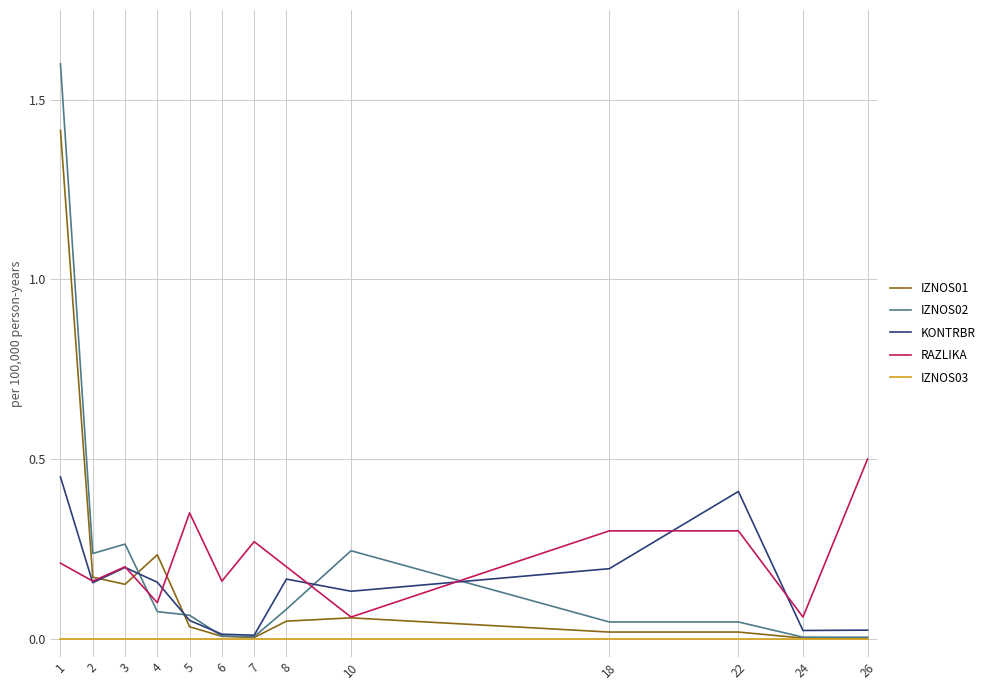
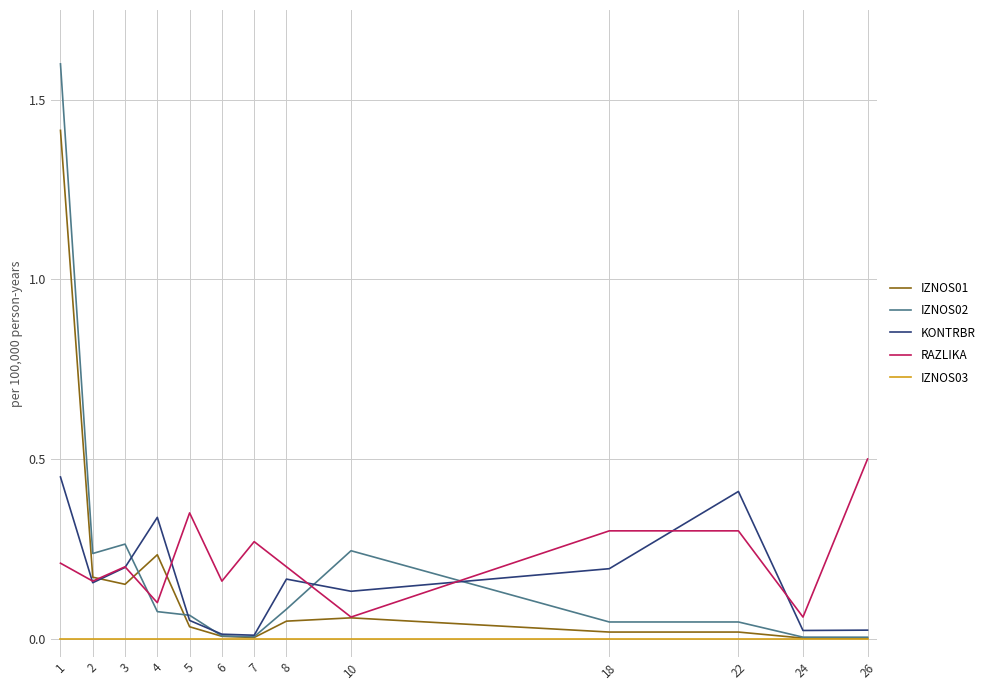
KONTRBR, 4: 0.16 -> 0.34
